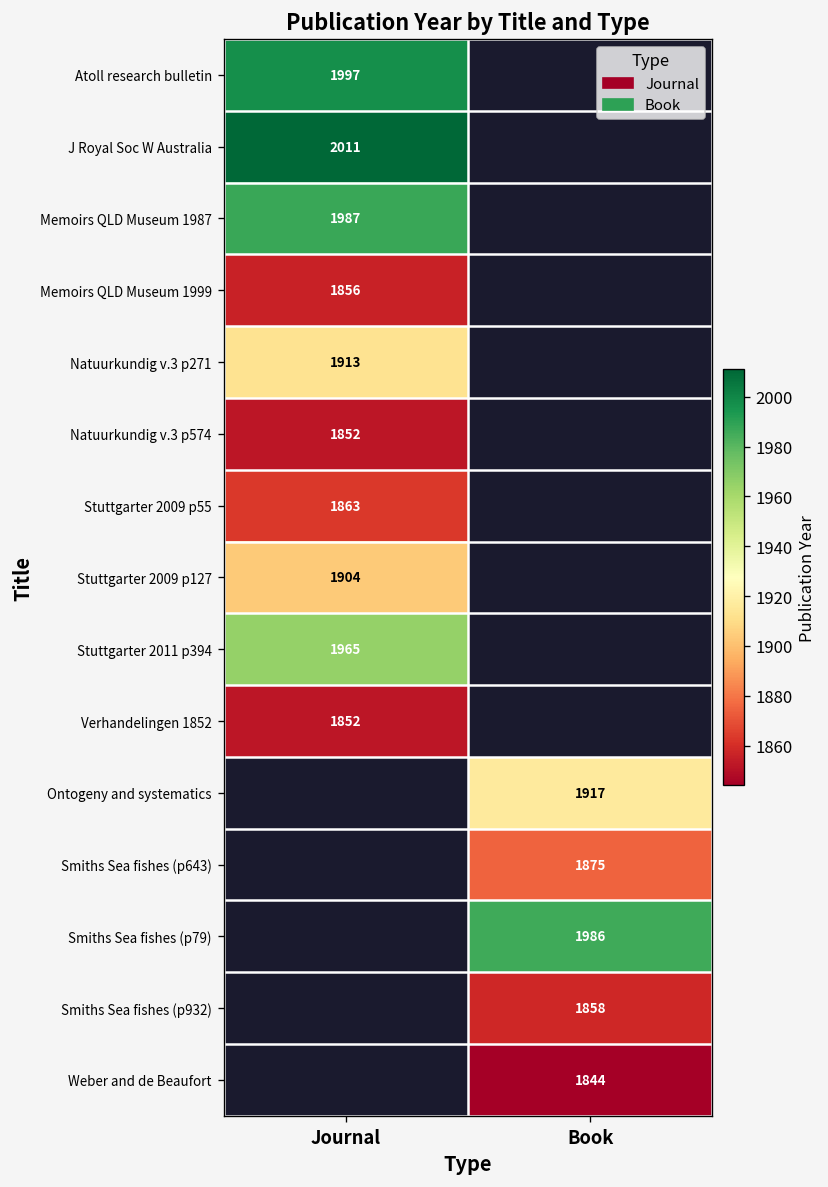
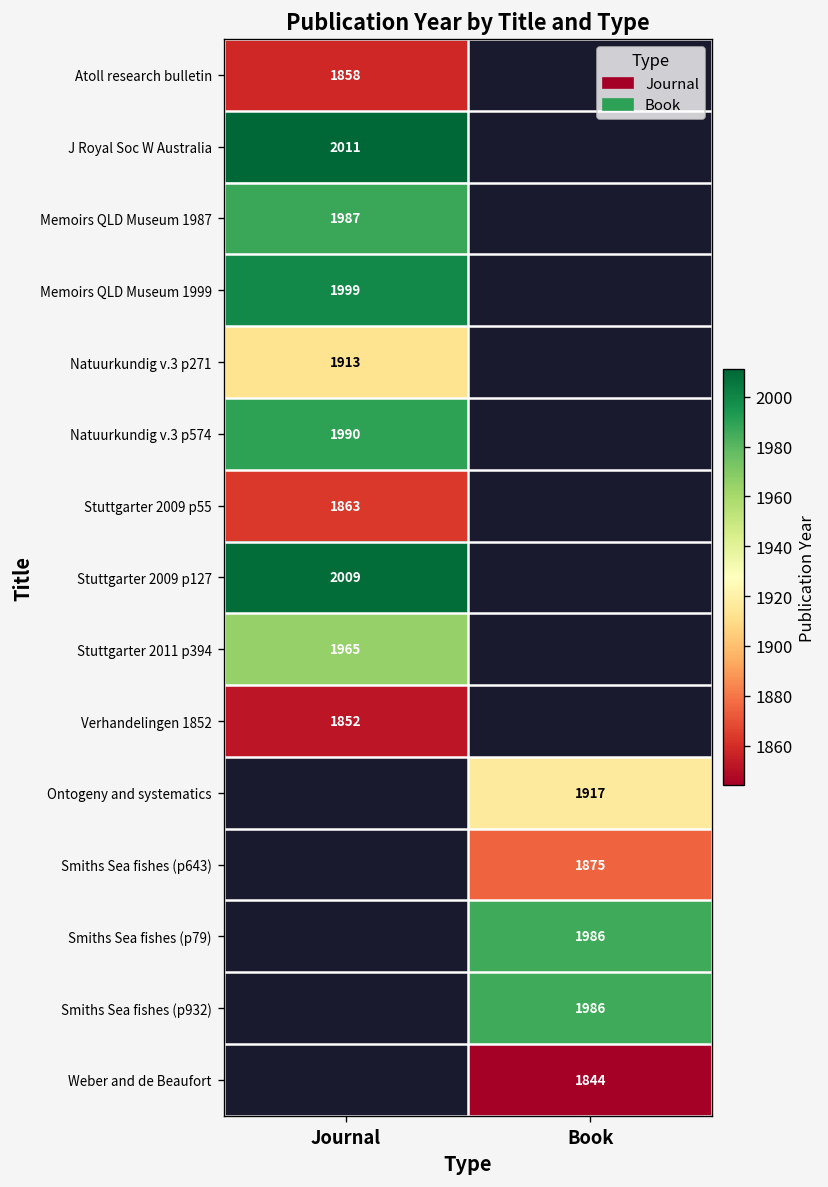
Atoll research bulletin, Journal: 1997 -> 1858
Memoirs QLD Museum 1999, Journal: 1856 -> 1999
Natuurkundig v.3 p574, Journal: 1852 -> 1990
Stuttgarter 2009 p127, Journal: 1904 -> 2009
Smiths Sea fishes (p932), Book: 1858 -> 1986
